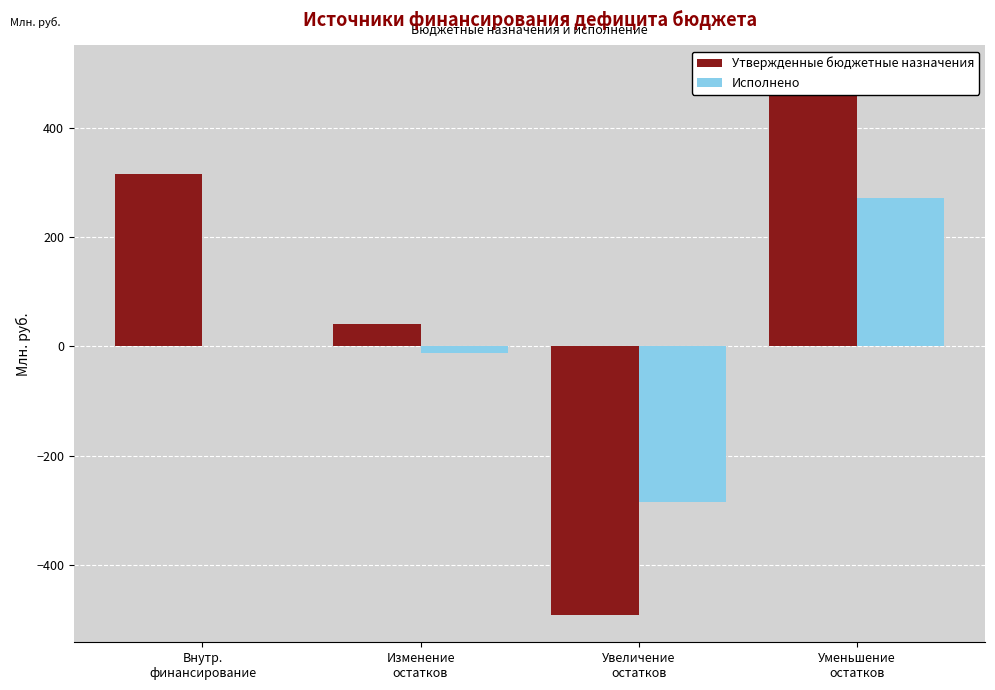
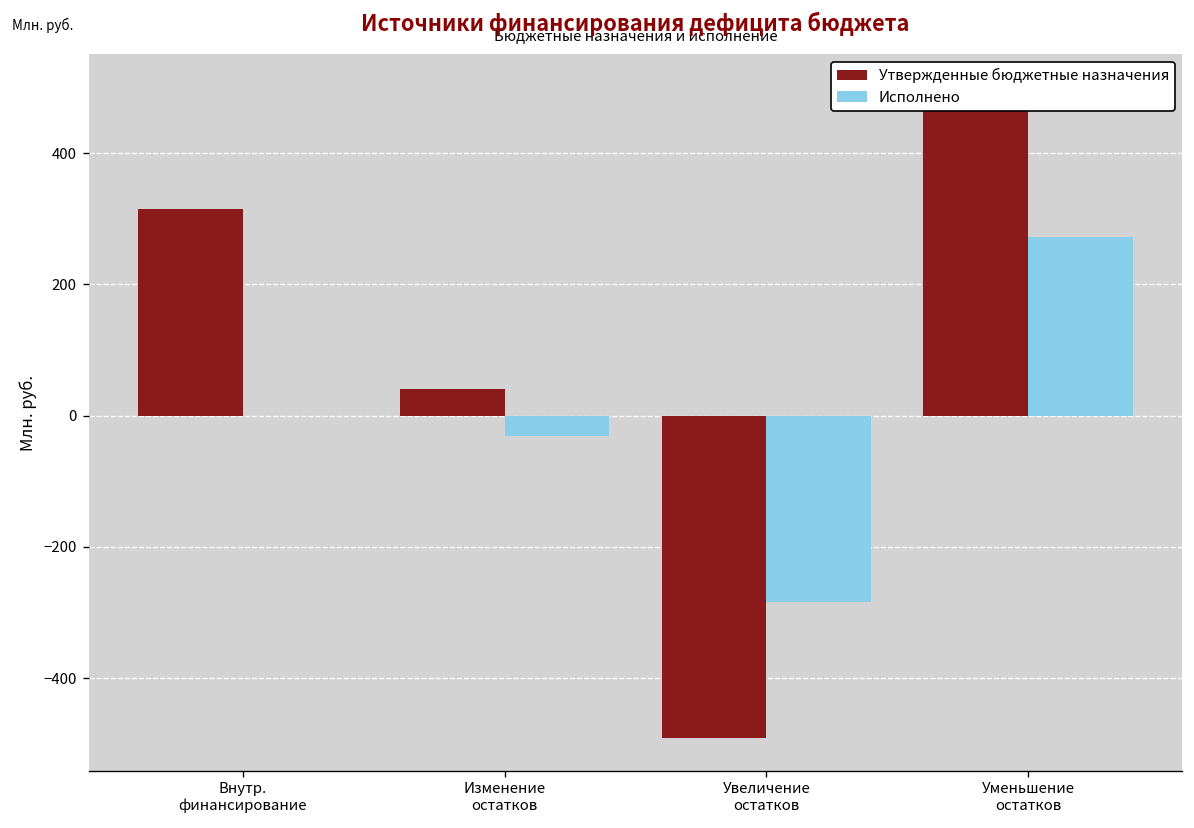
Исполнено, Изменение остатков: -10 -> -30
